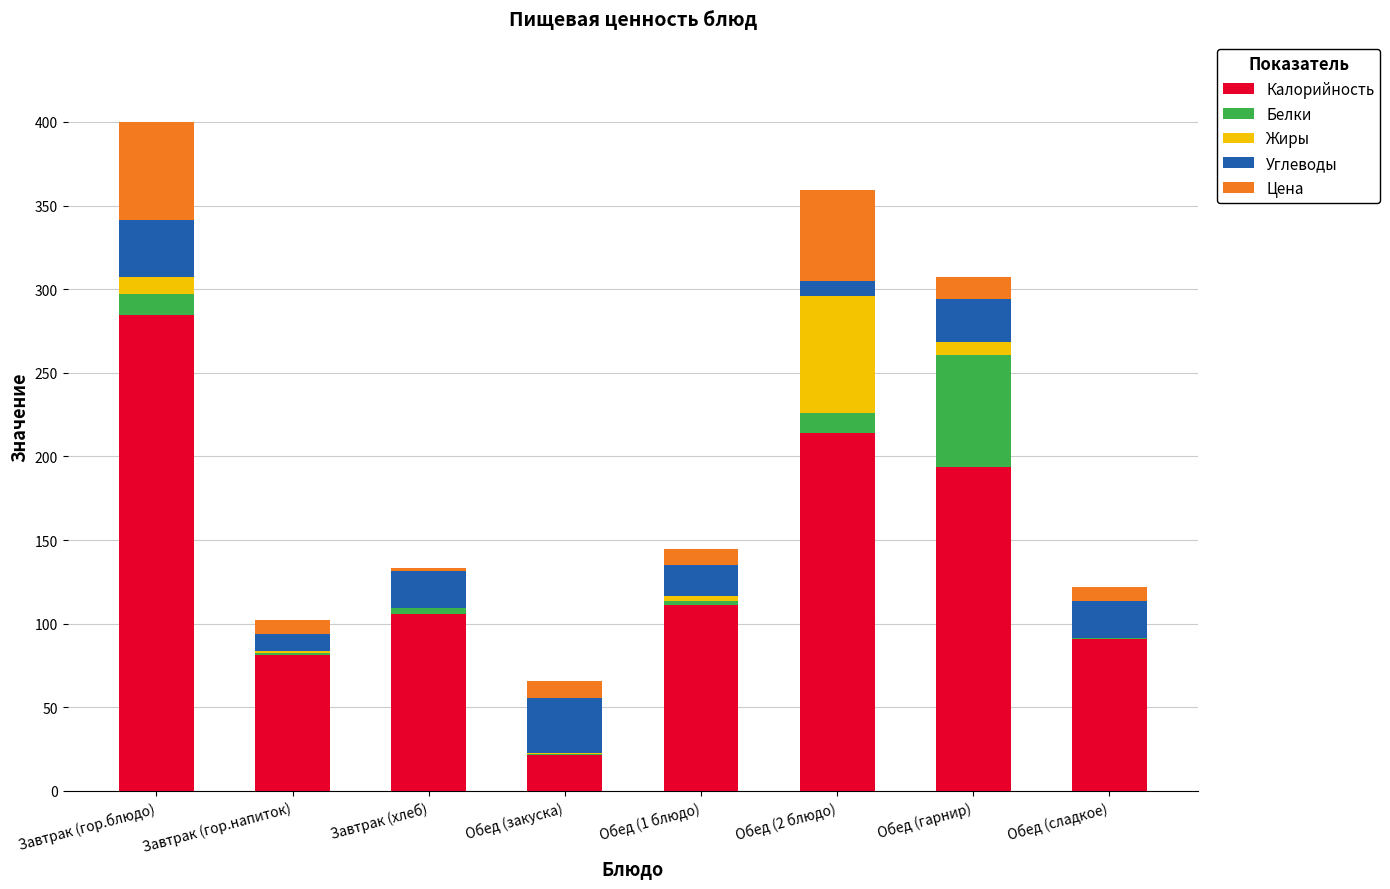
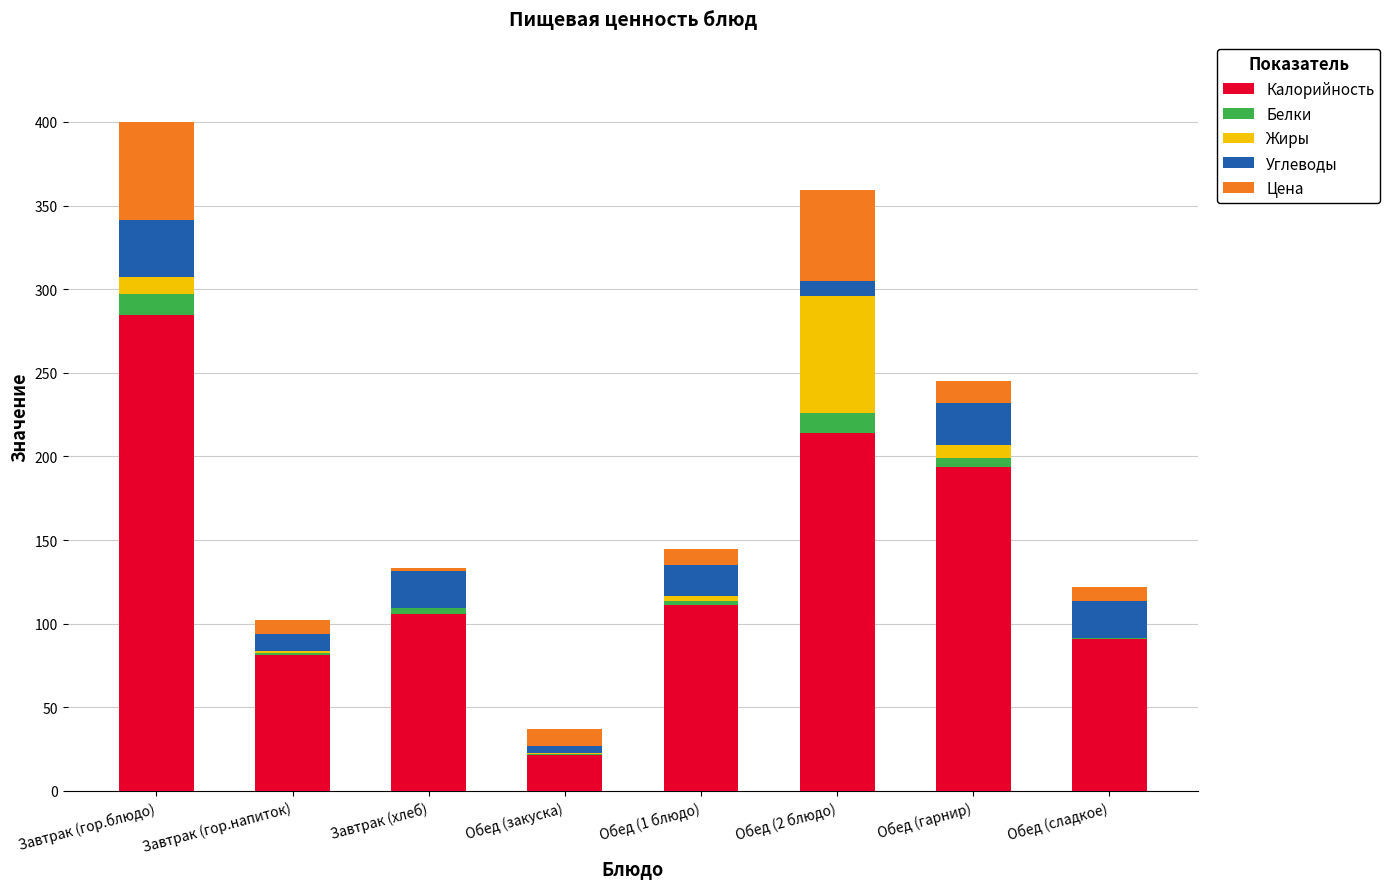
Углеводы, Обед (закуска): 33 -> 4
Белки, Обед (гарнир): 67 -> 5
